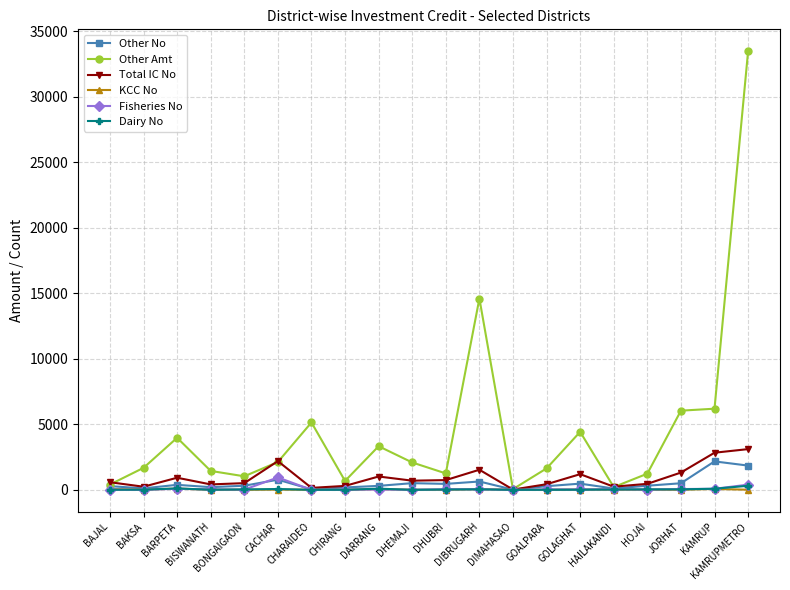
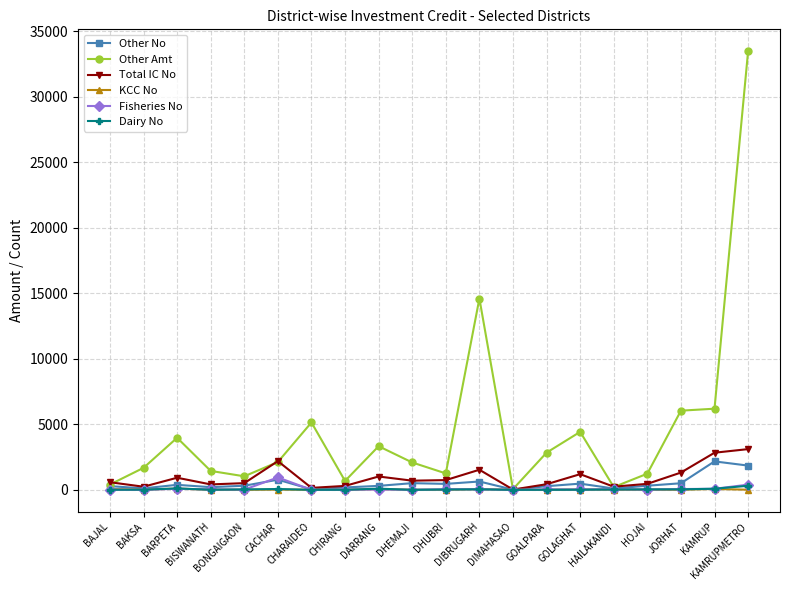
Other Amt, GOALPARA: 1600 -> 2800
